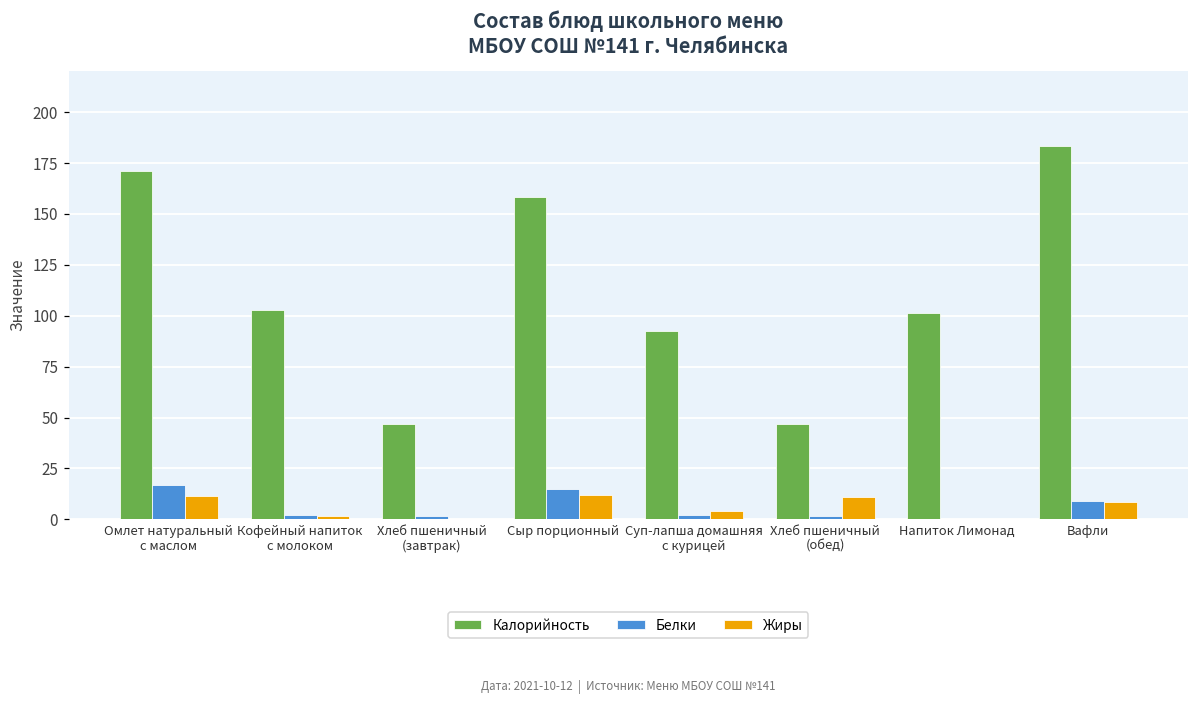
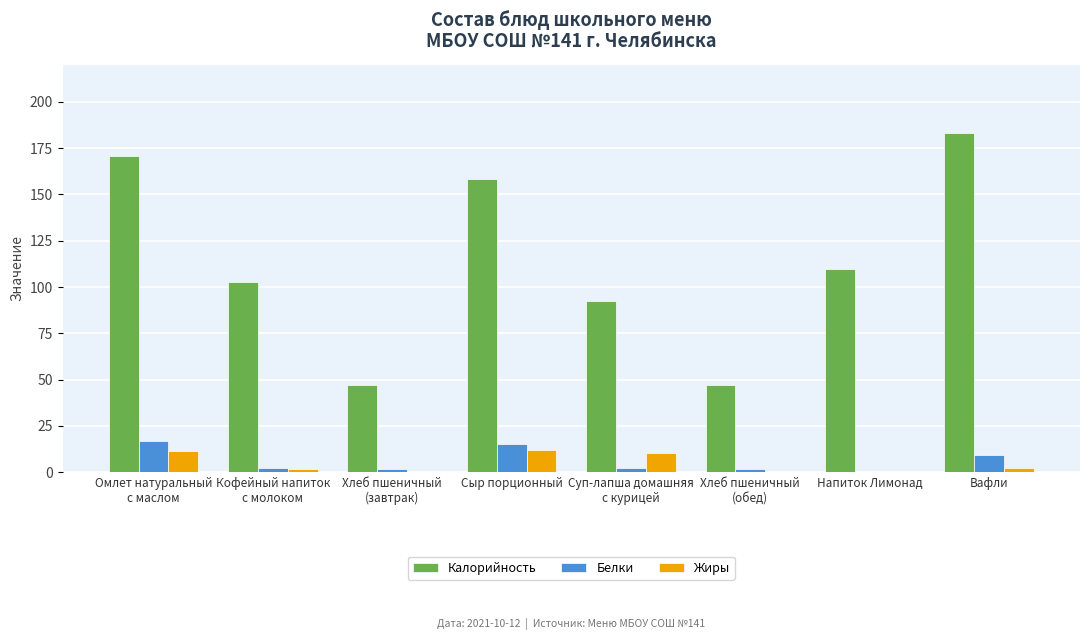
Жиры, Суп-лапша домашняя с курицей: 4 -> 10
Жиры, Хлеб пшеничный (обед): 11 -> 0
Калорийность, Напиток Лимонад: 101 -> 110
Жиры, Вафли: 8 -> 3
